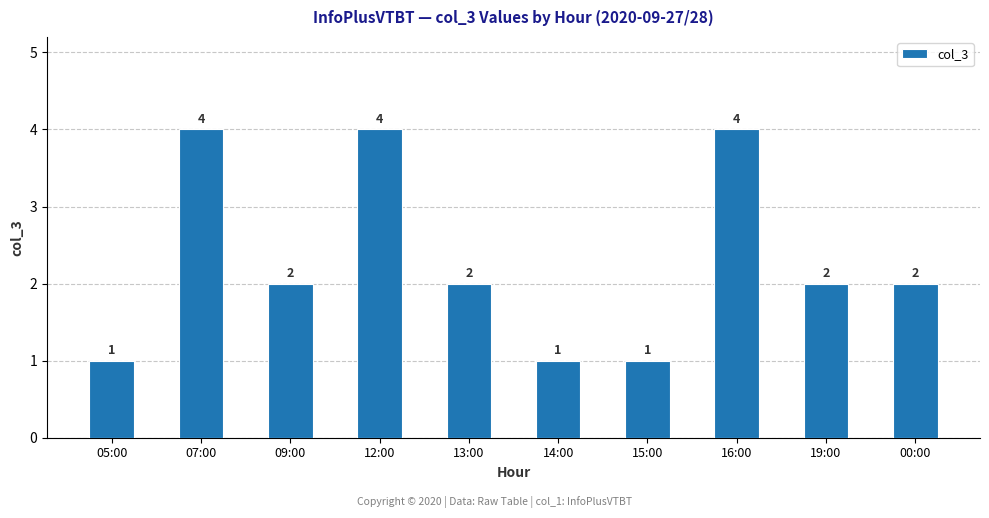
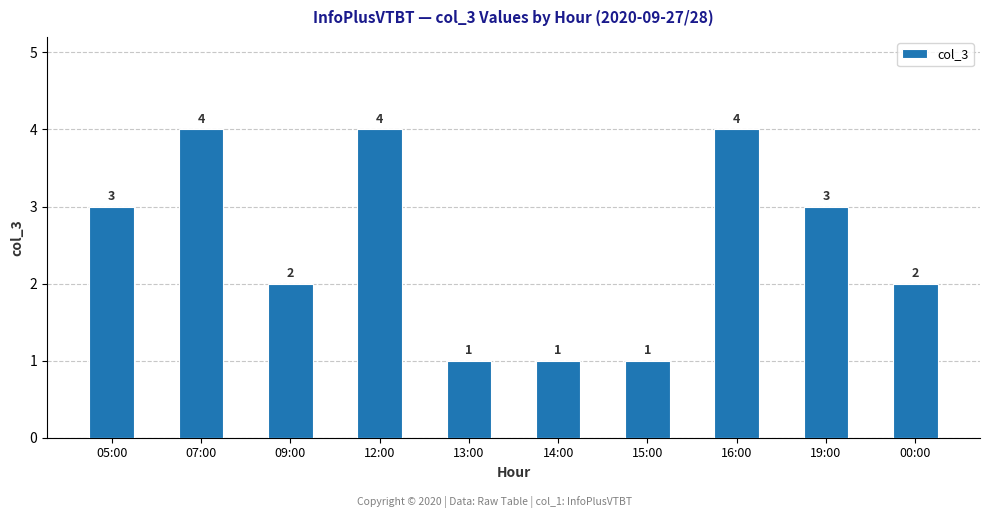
05:00: 1 -> 3
13:00: 2 -> 1
19:00: 2 -> 3
